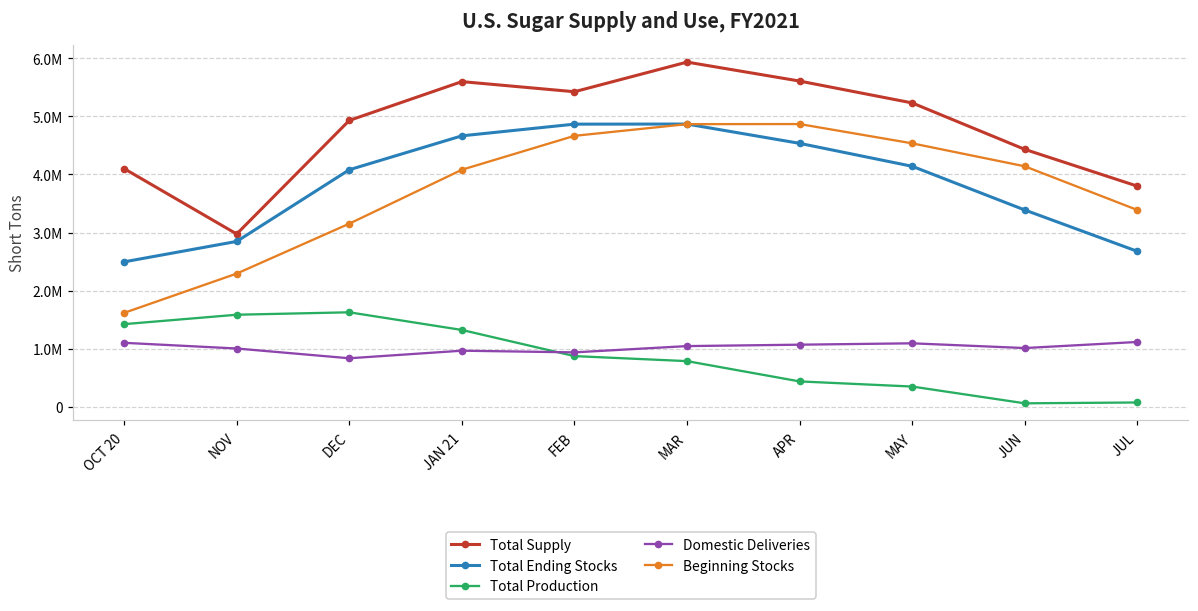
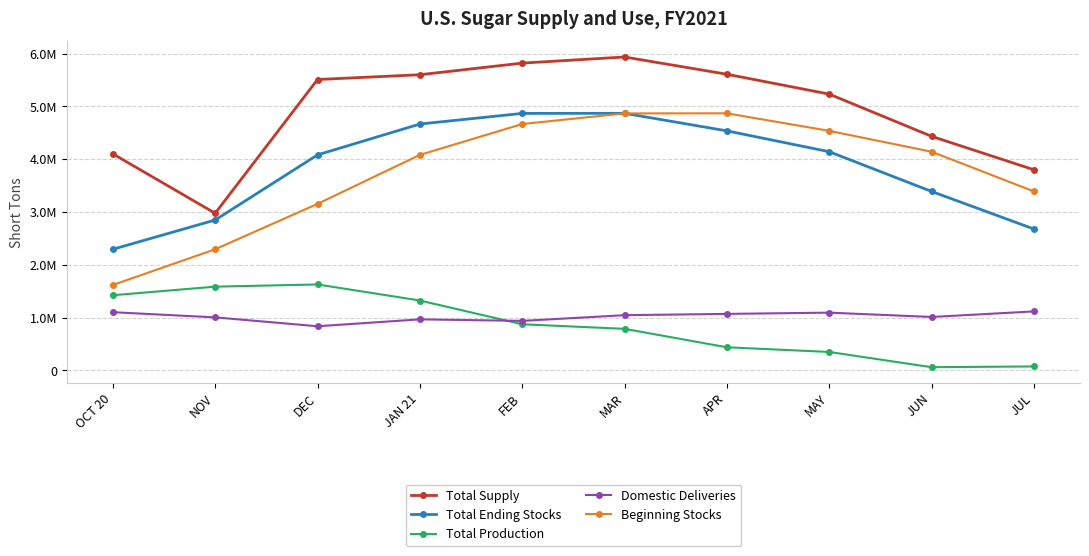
Total Ending Stocks, OCT 20: 2500000 -> 2300000
Total Supply, DEC: 4900000 -> 5500000
Total Supply, FEB: 5400000 -> 5800000
